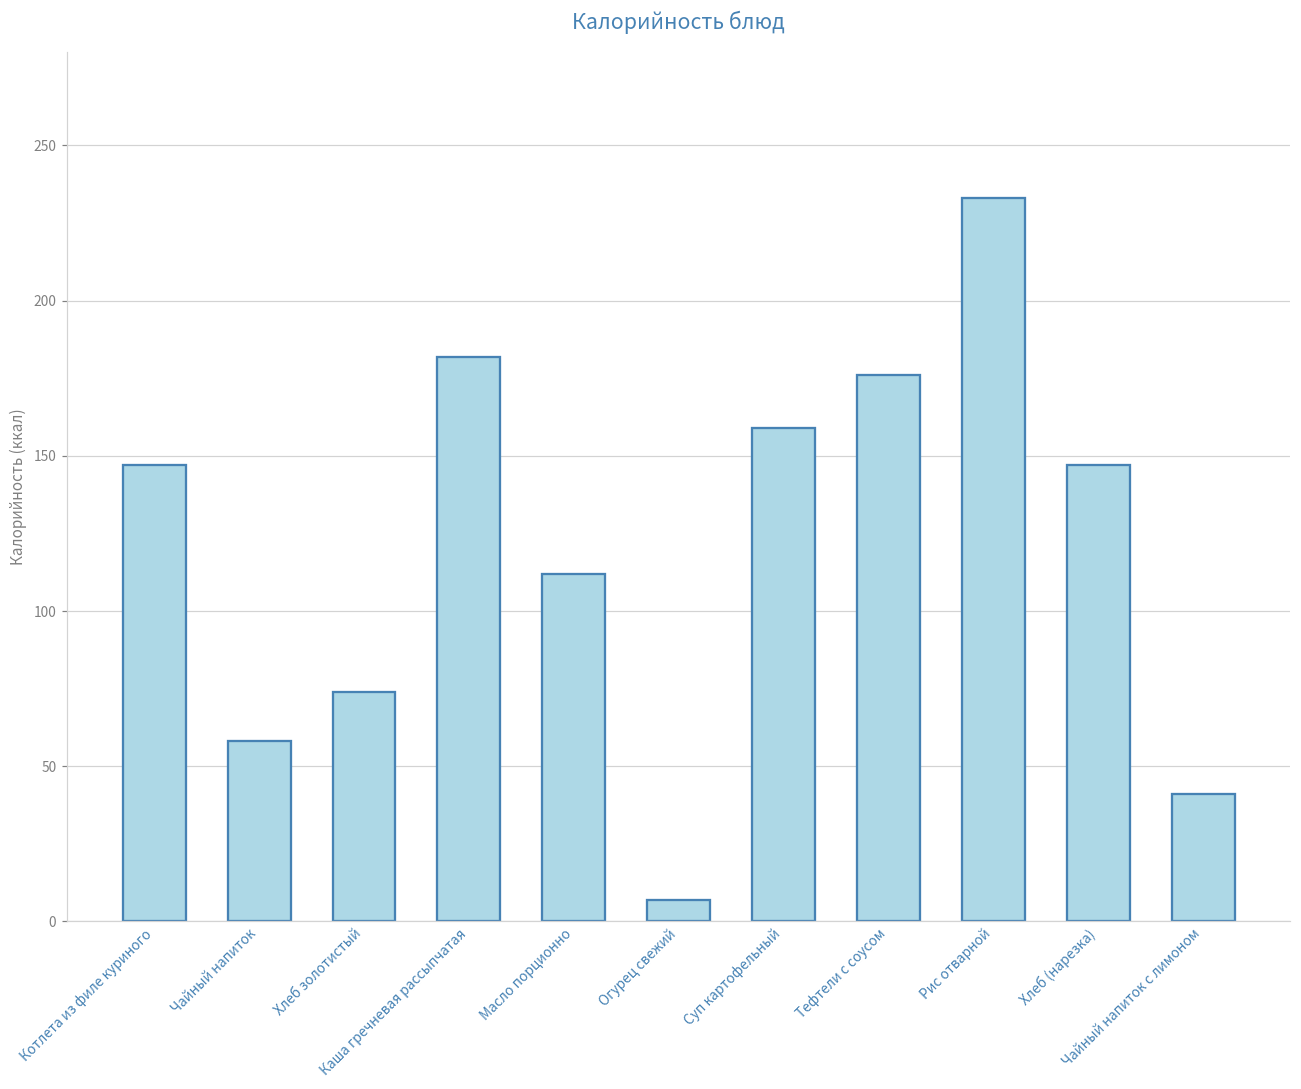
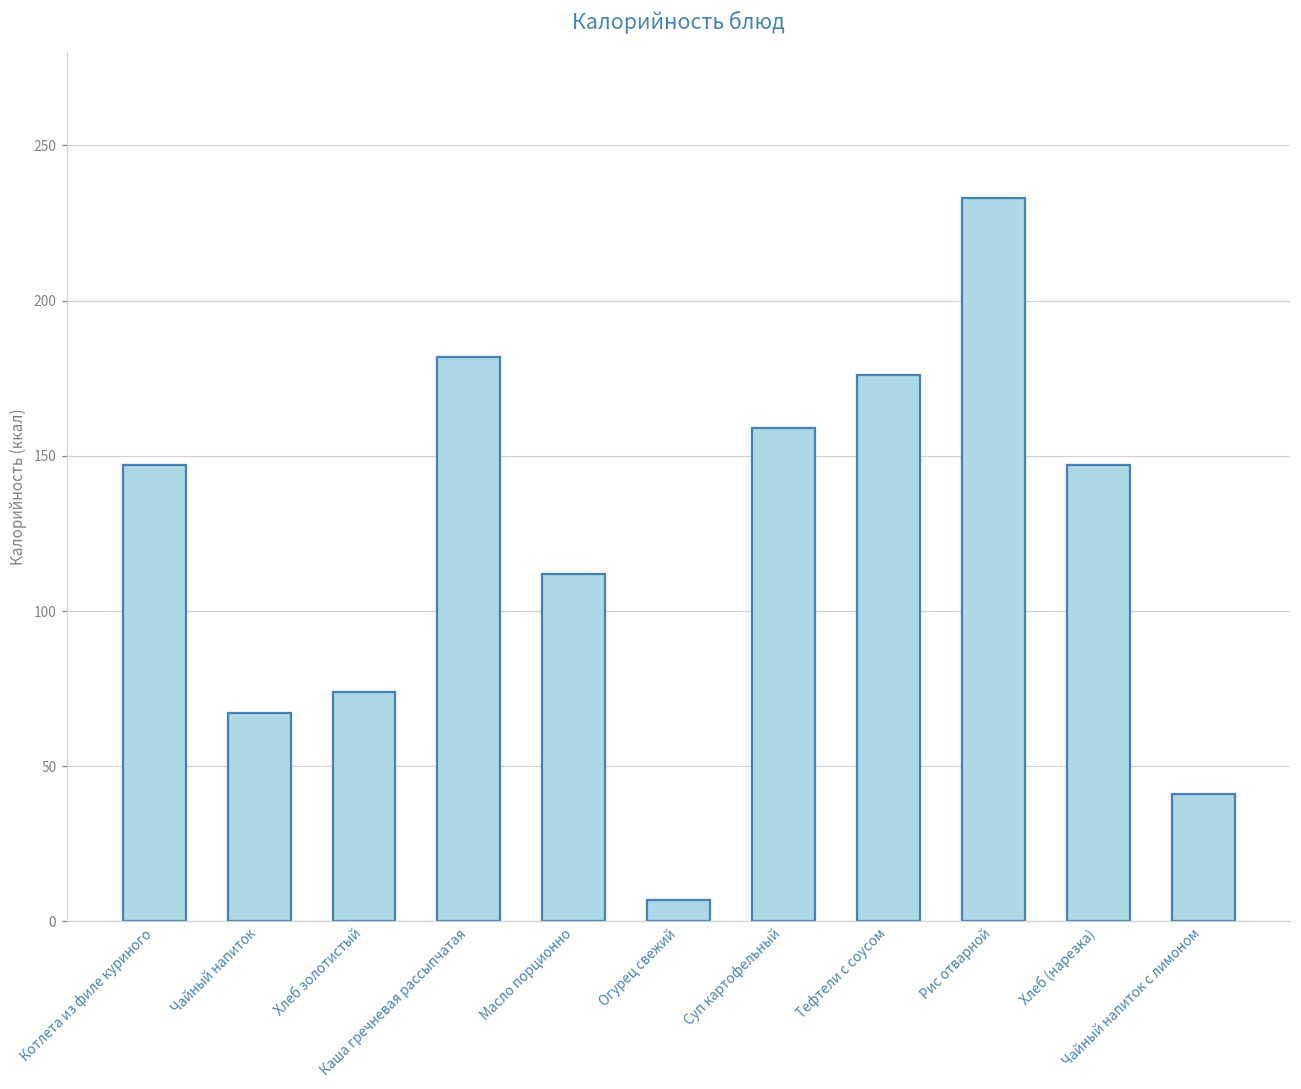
Чайный напиток: 58 -> 67
